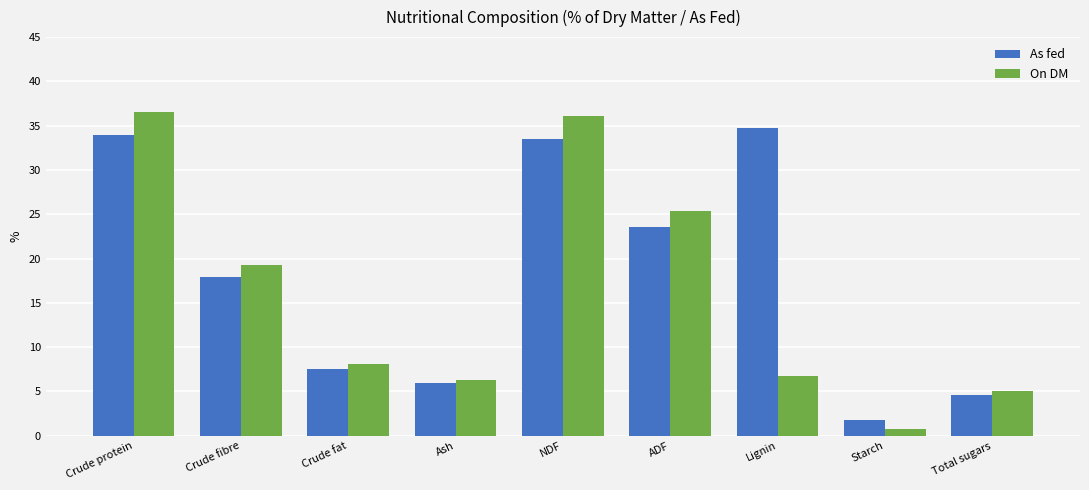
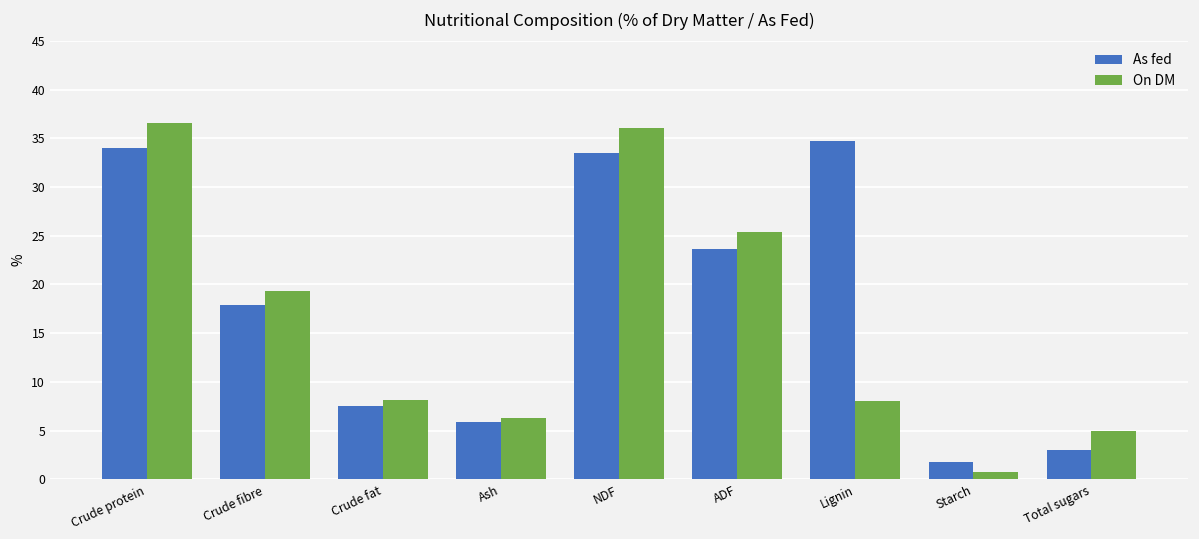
On DM, Lignin: 7 -> 8
As fed, Total sugars: 5 -> 3
